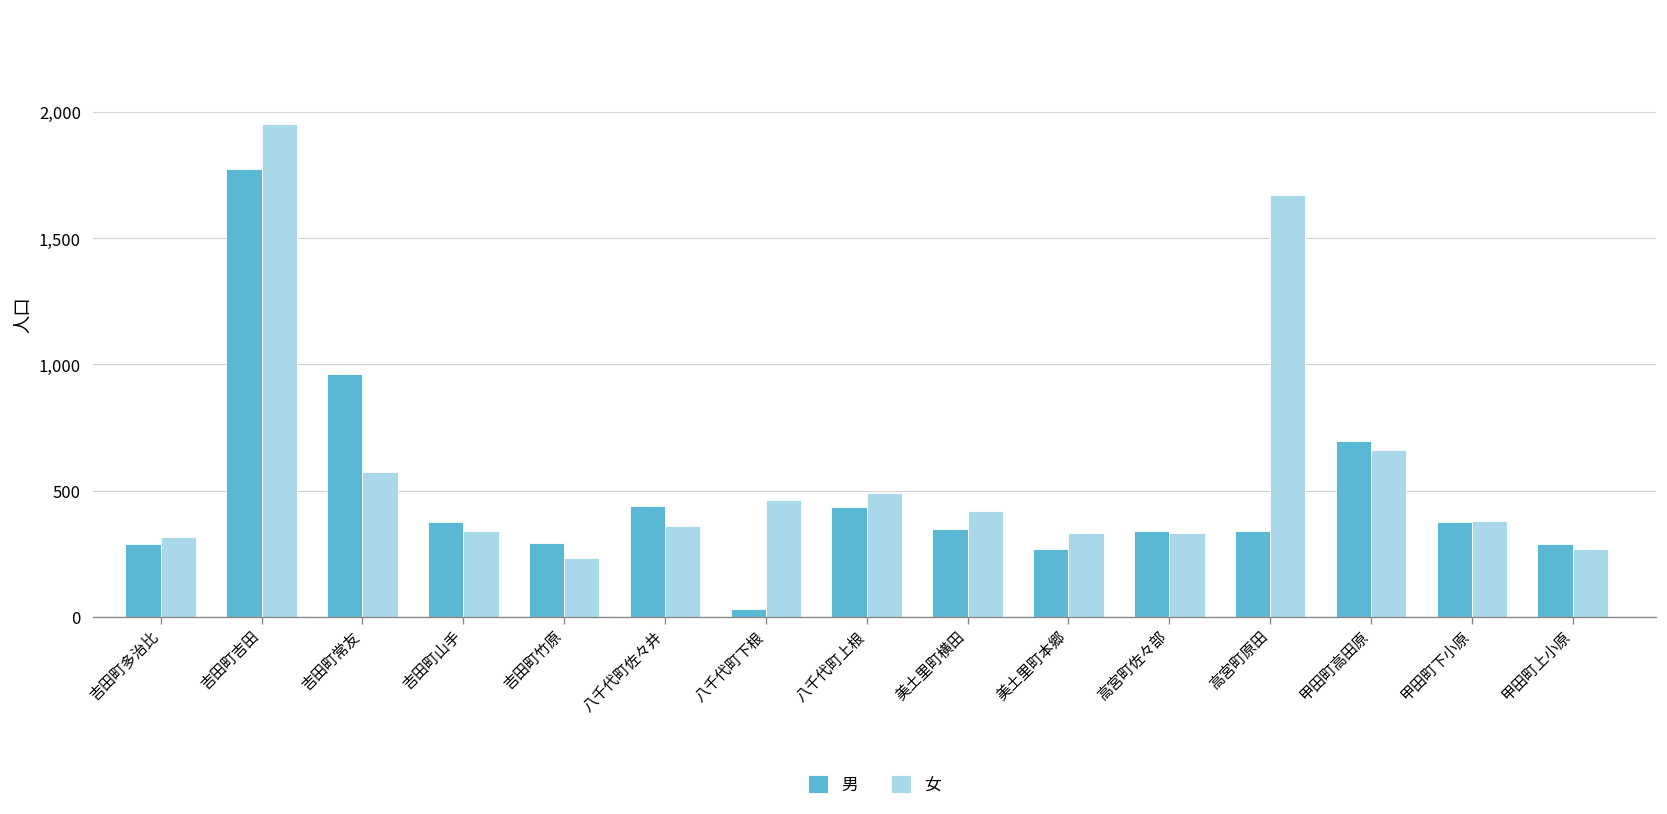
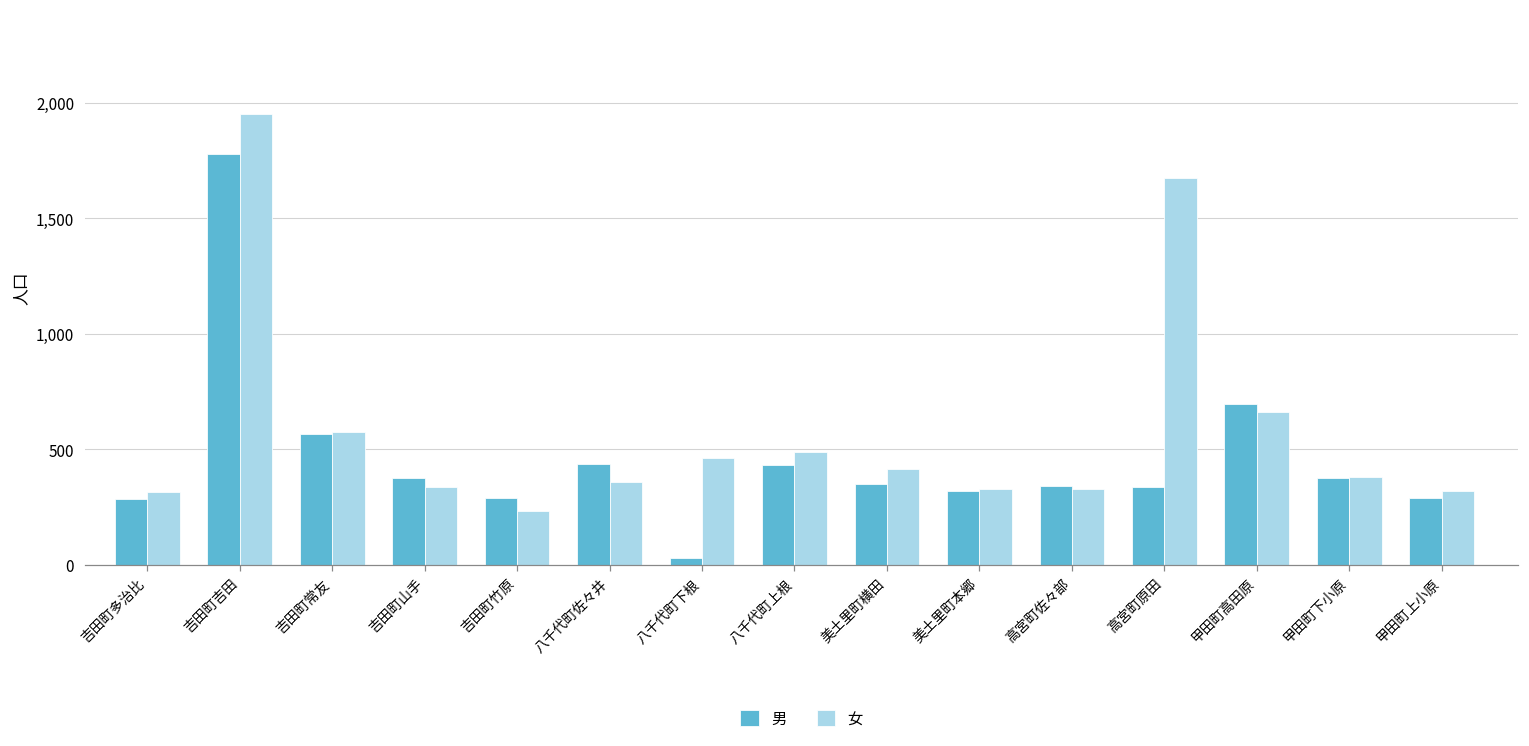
男, 吉田町常友: 960 -> 570
男, 美土里町本郷: 270 -> 320
女, 甲田町上小原: 270 -> 320
